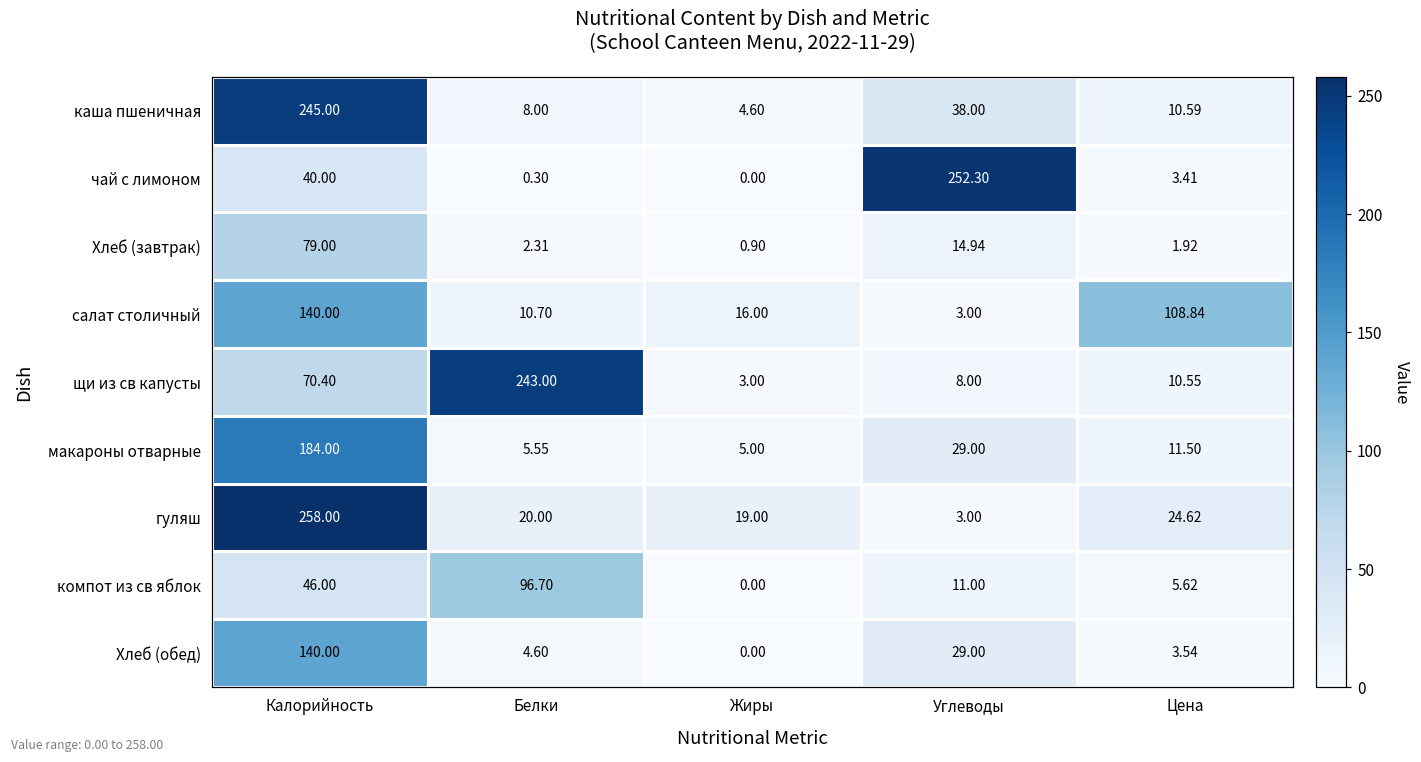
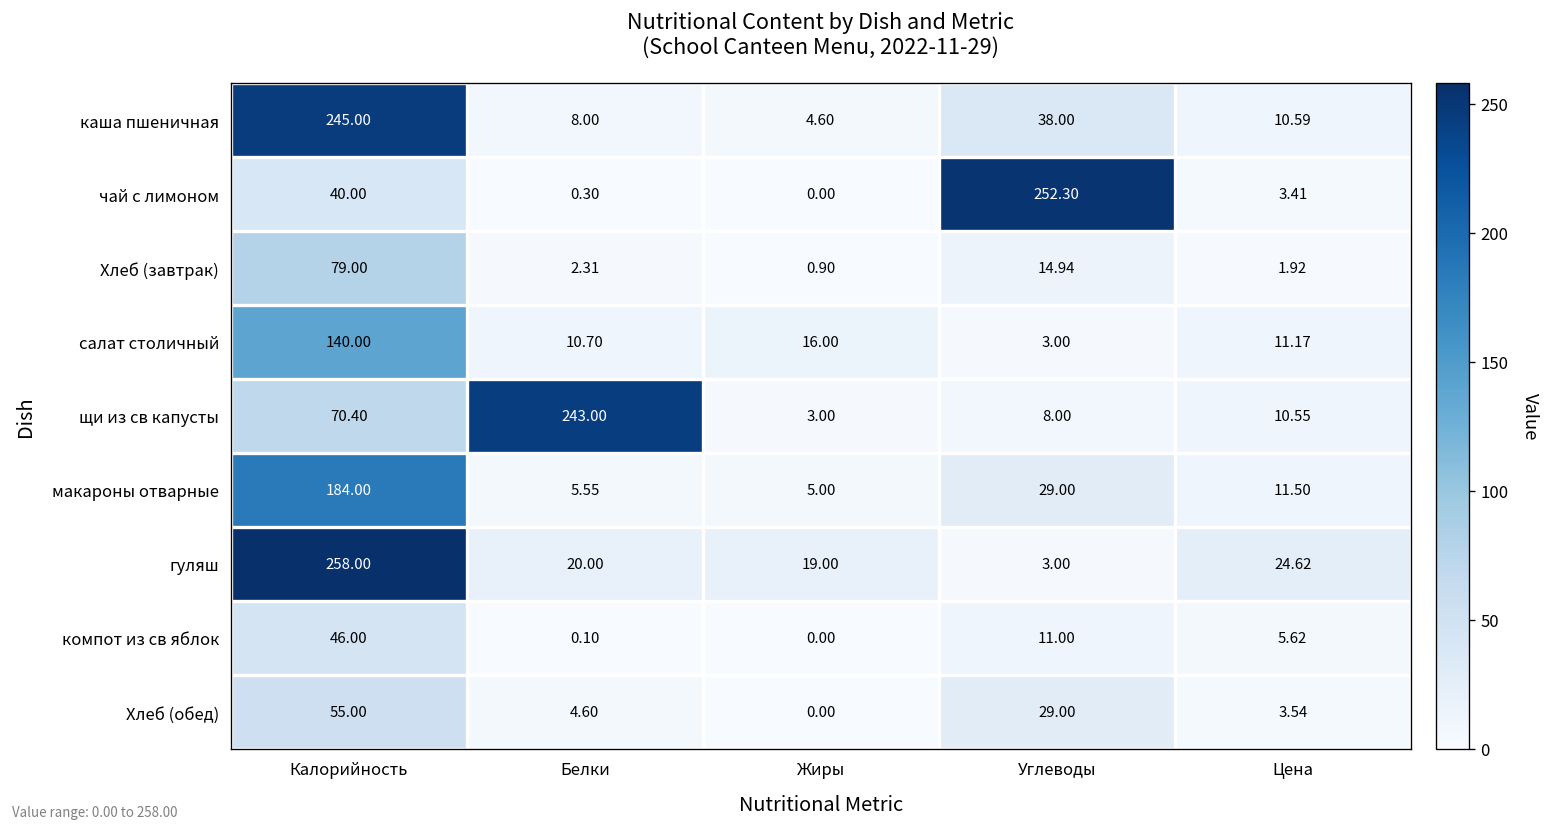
салат столичный, Цена: 108.84 -> 11.17
компот из св яблок, Белки: 96.70 -> 0.10
Хлеб (обед), Калорийность: 140.00 -> 55.00
